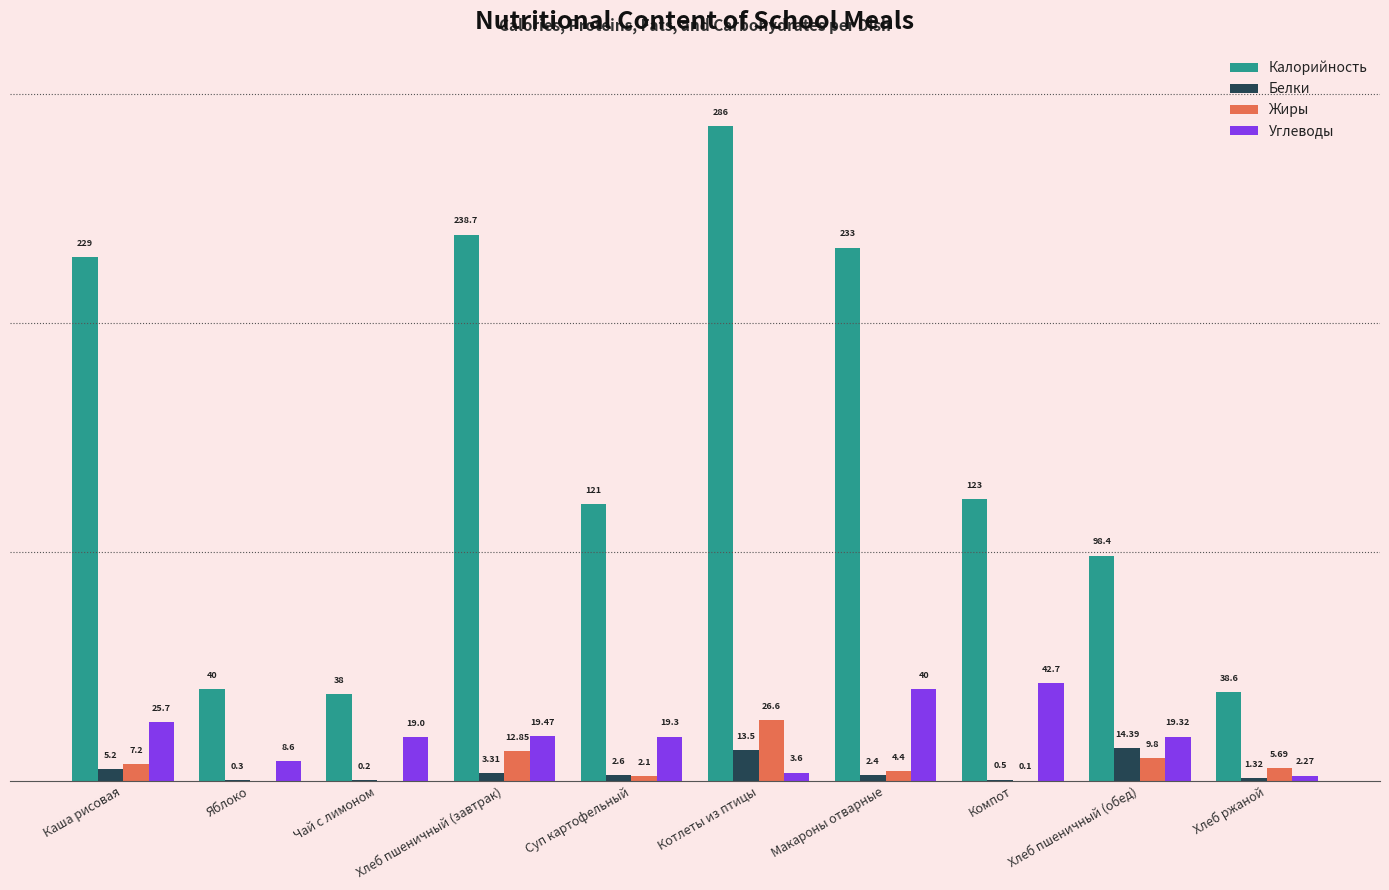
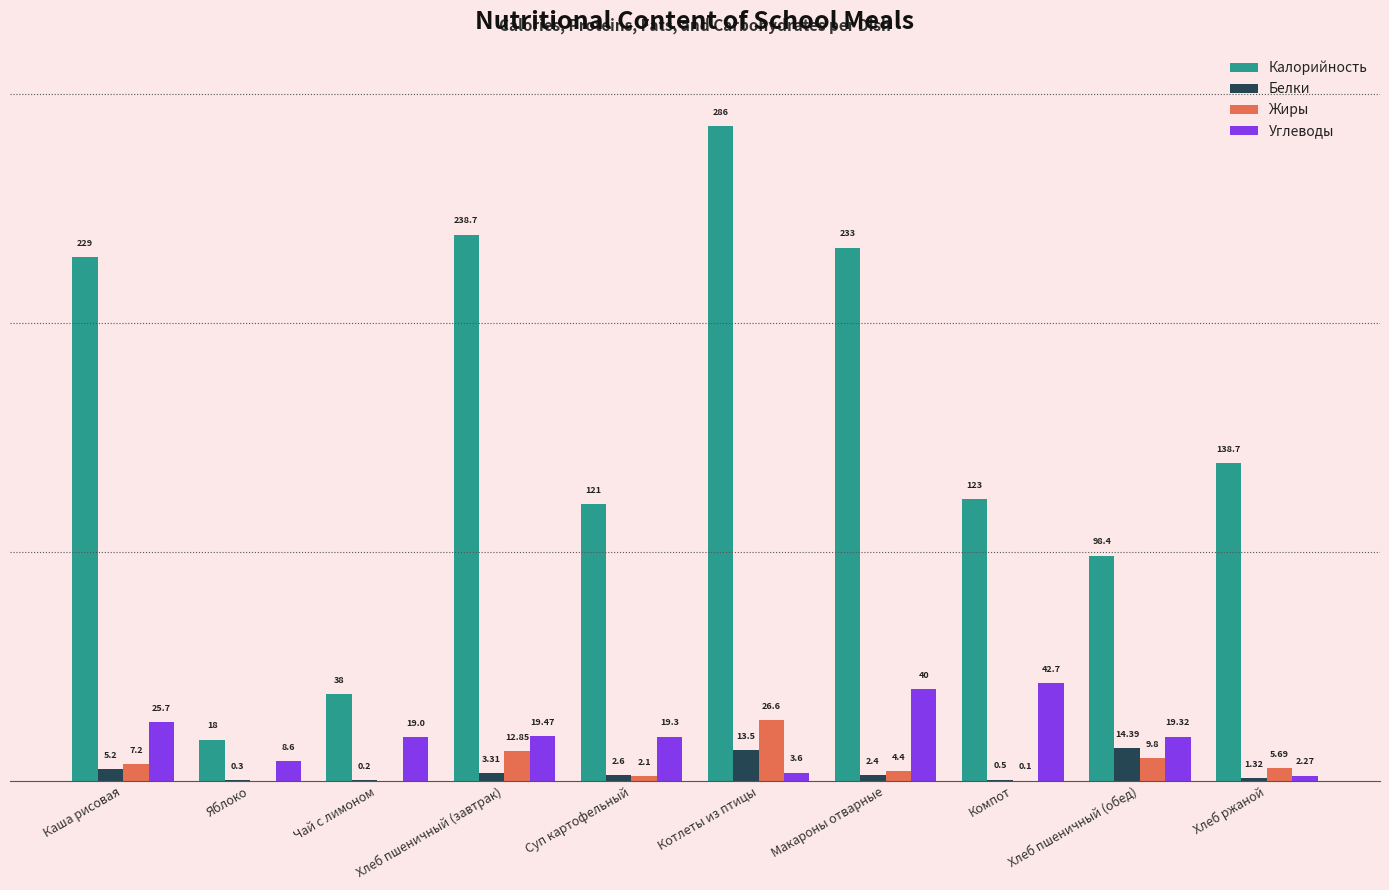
Калорийность, Яблоко: 40 -> 18
Калорийность, Хлеб ржаной: 38.6 -> 138.7
